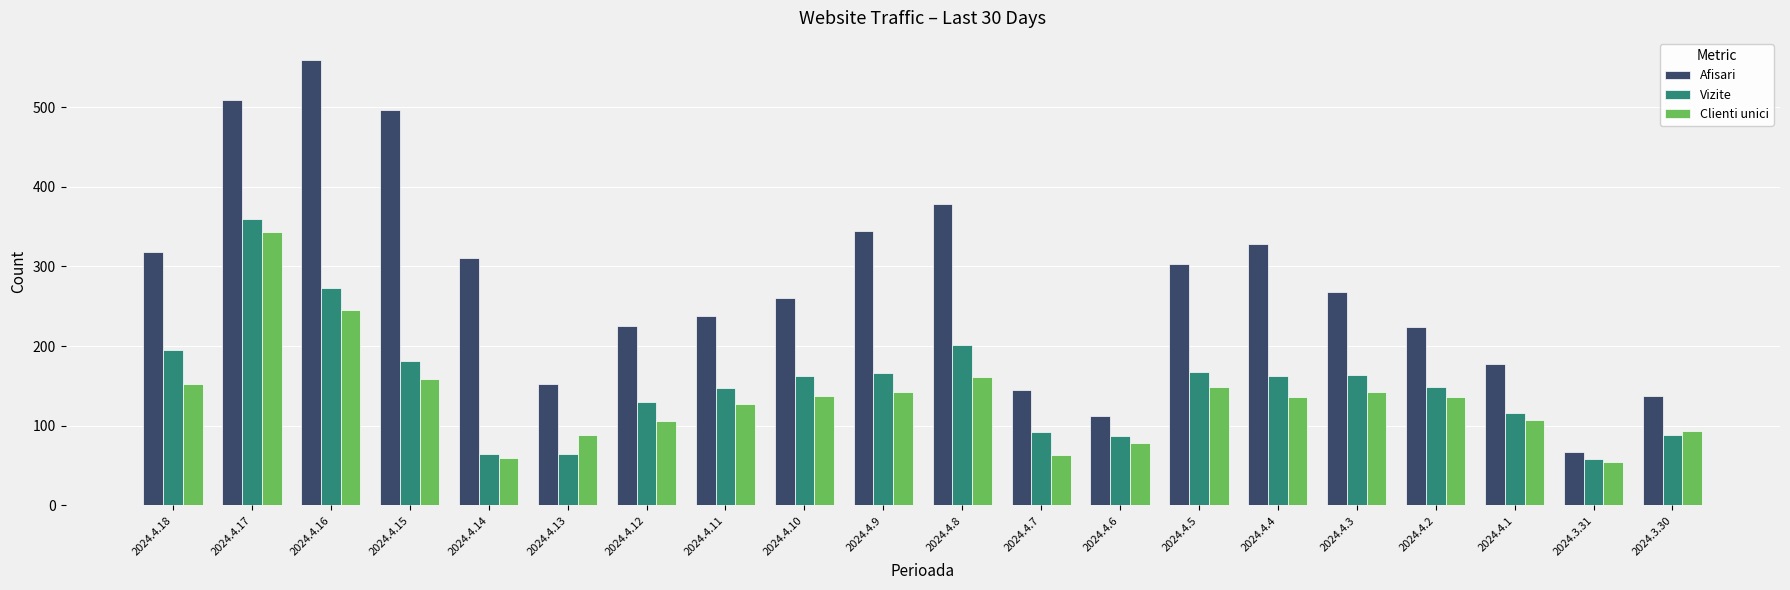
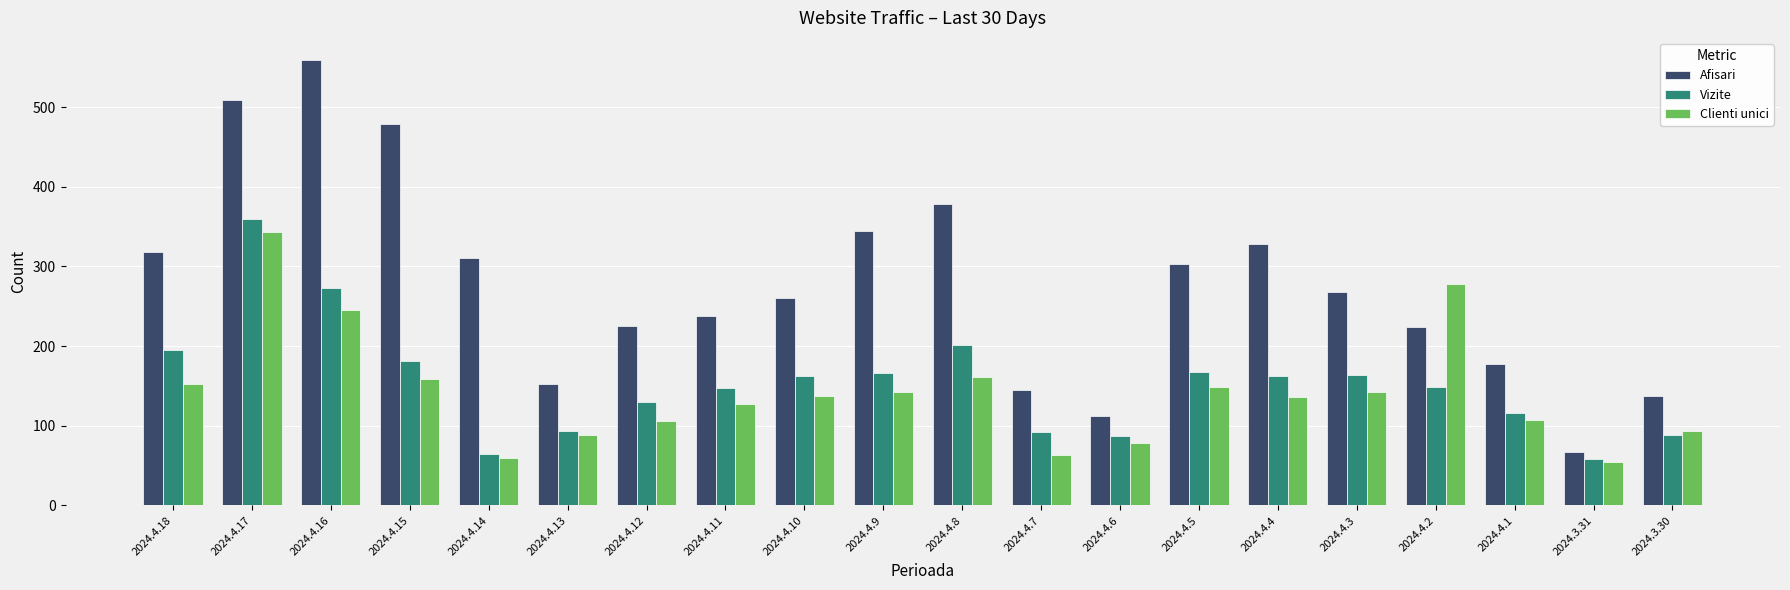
Afisari, 2024.4.15: 500 -> 480
Vizite, 2024.4.13: 60 -> 90
Clienti unici, 2024.4.2: 140 -> 280
